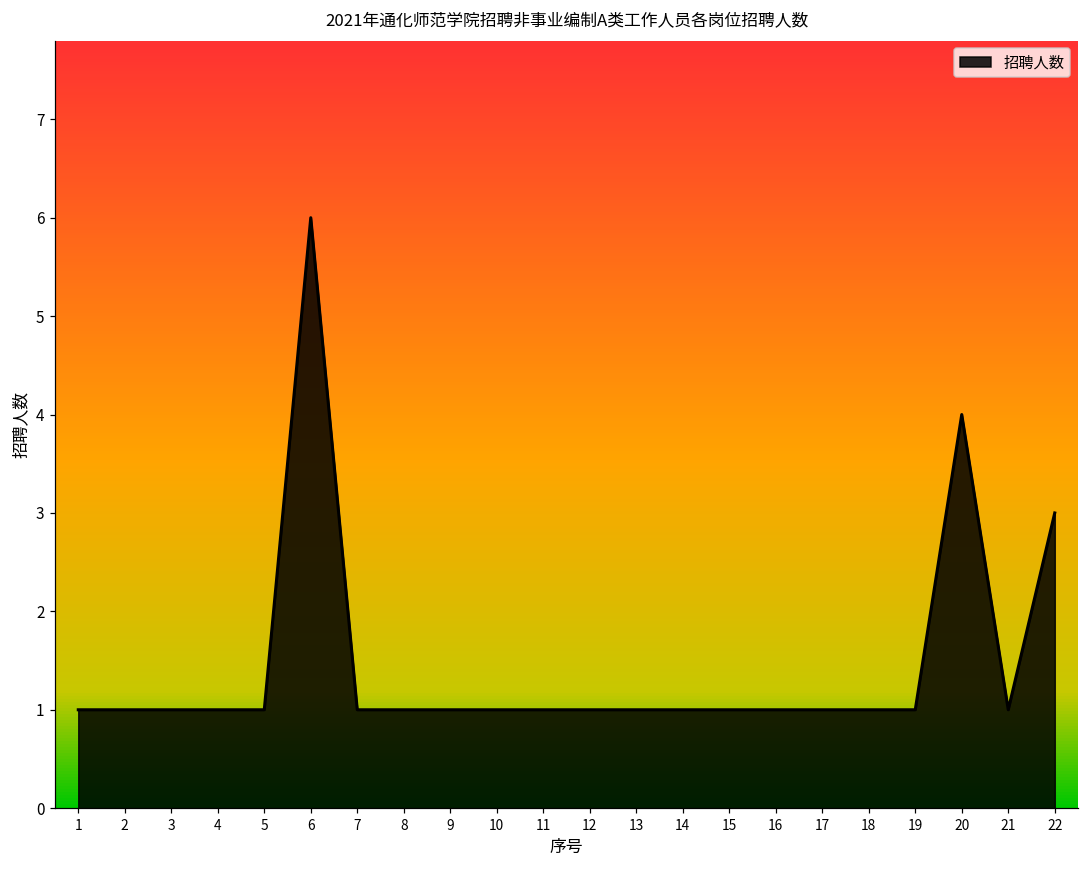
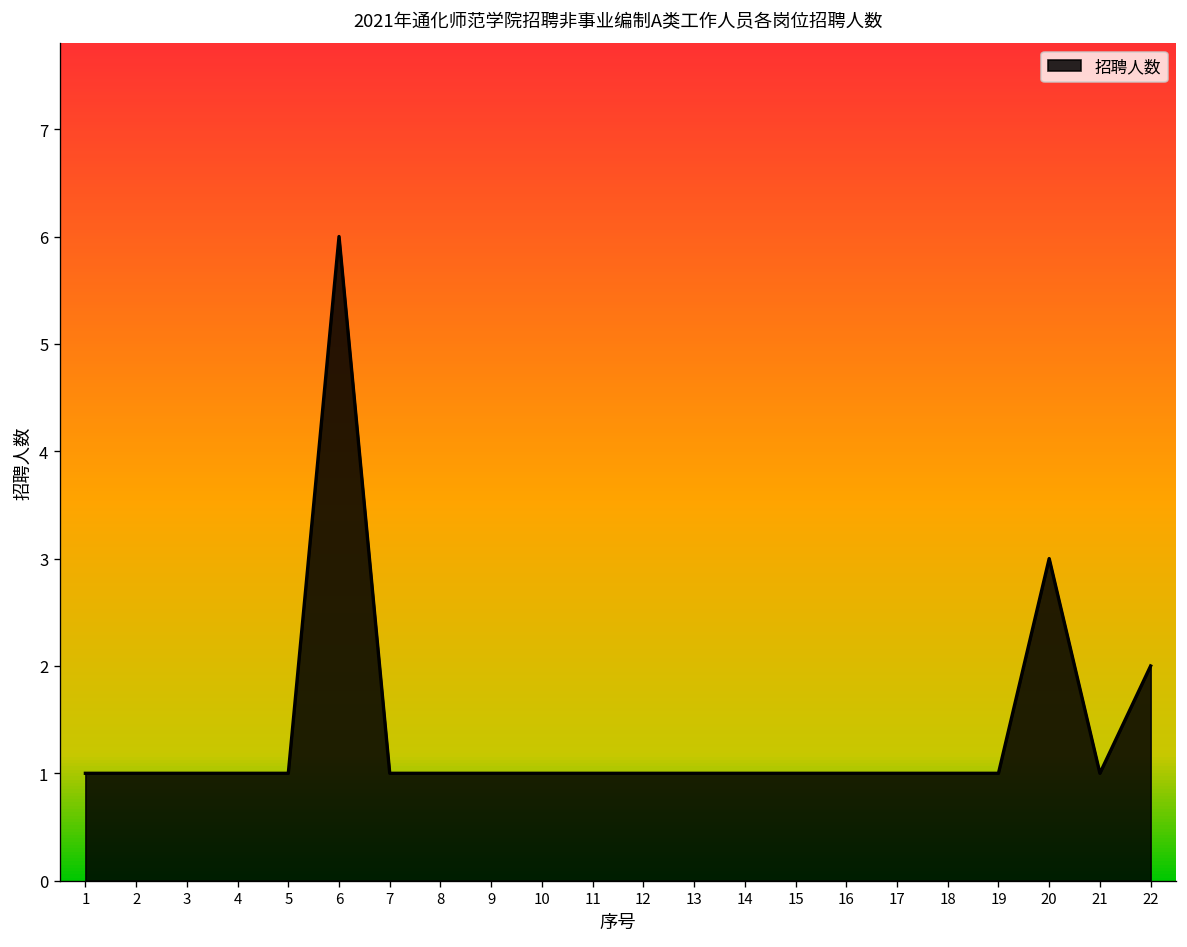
20: 4 -> 3
22: 3 -> 2
